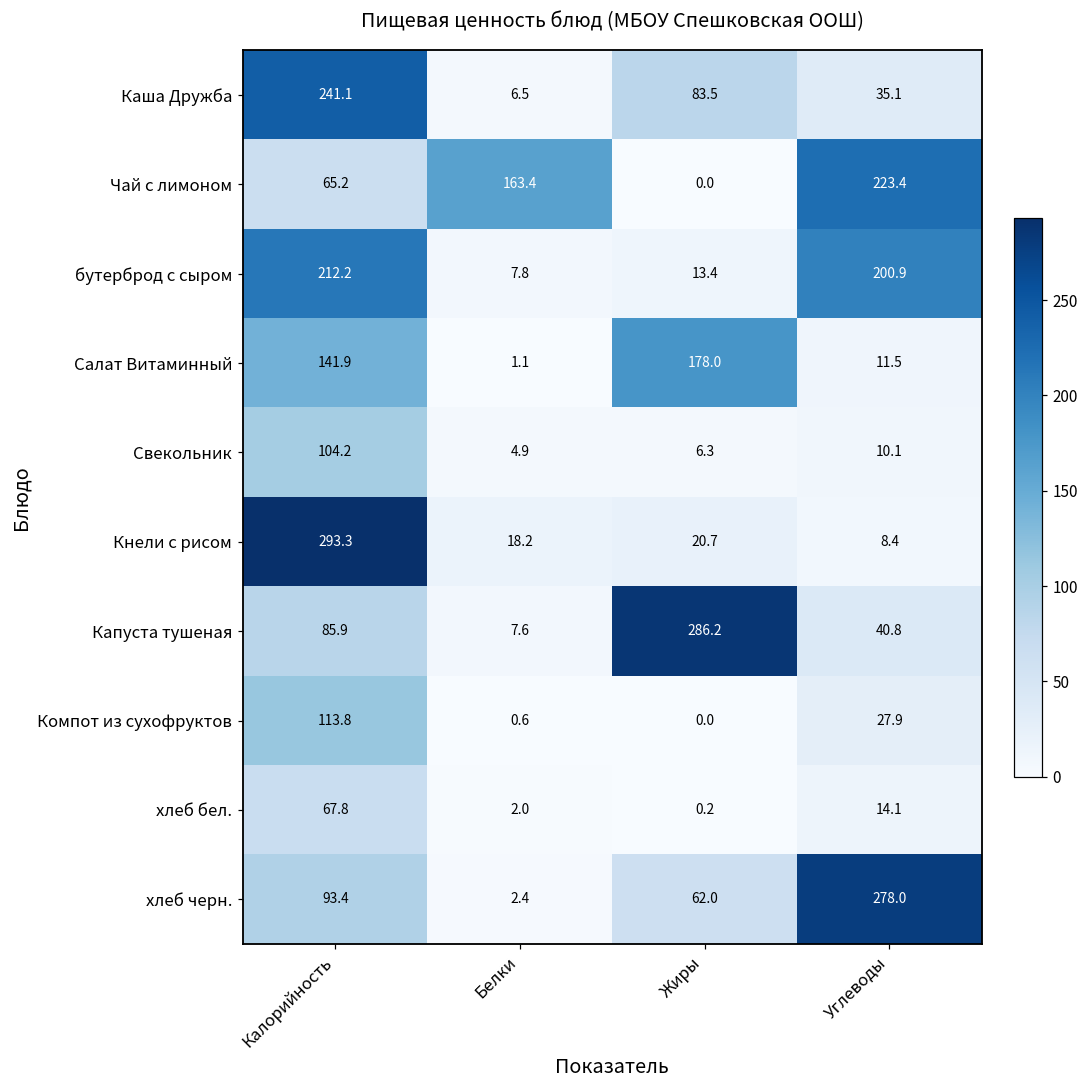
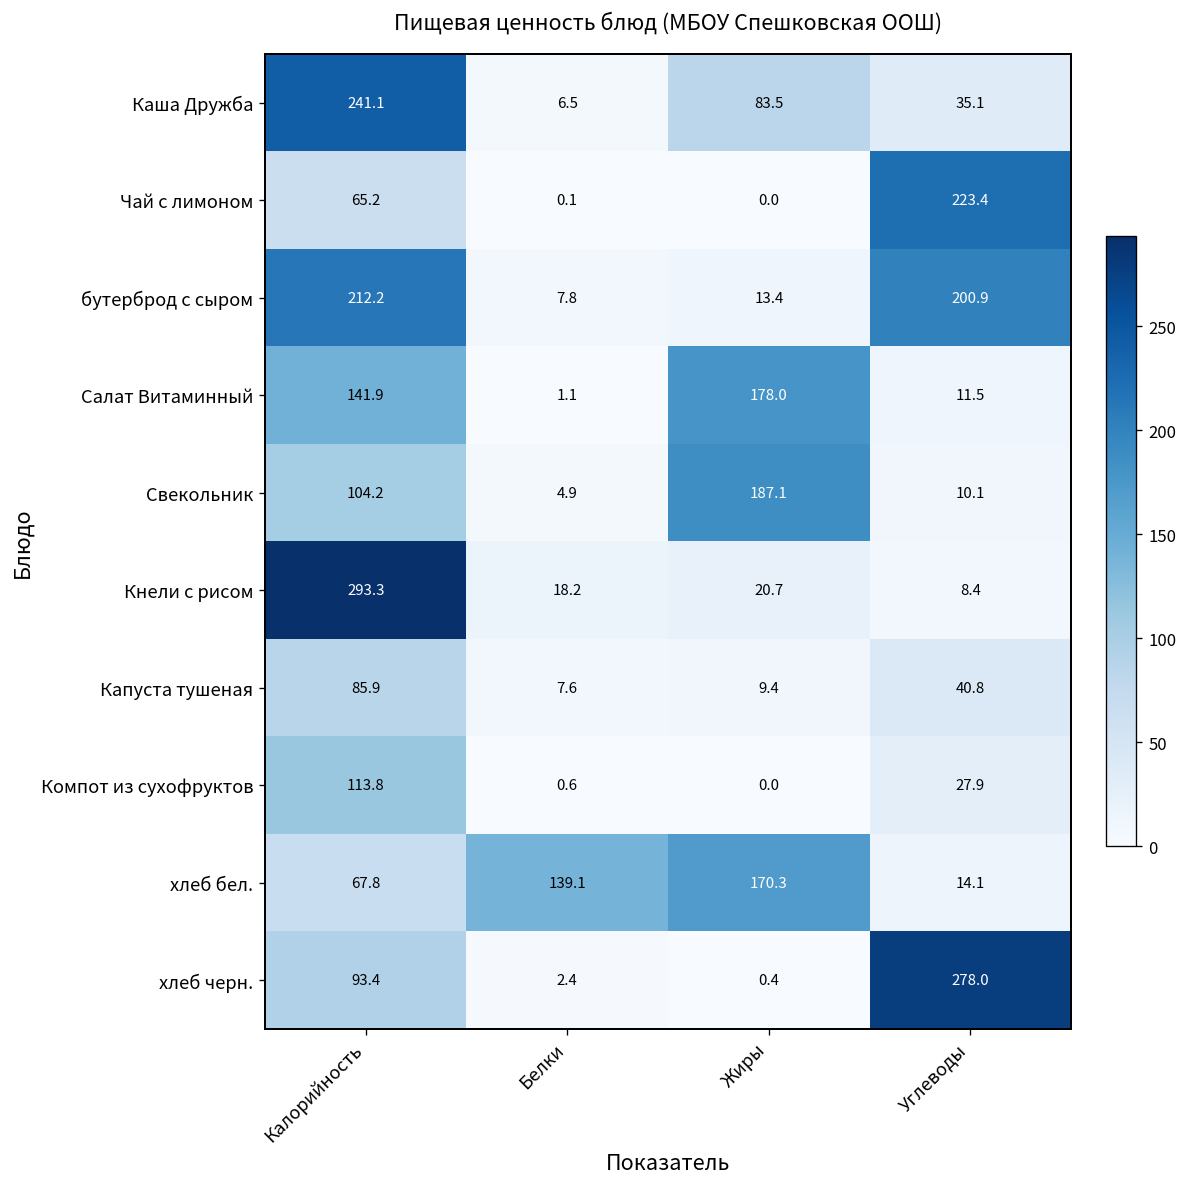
Чай с лимоном, Белки: 163.4 -> 0.1
Свекольник, Жиры: 6.3 -> 187.1
Капуста тушеная, Жиры: 286.2 -> 9.4
хлеб бел., Белки: 2.0 -> 139.1
хлеб бел., Жиры: 0.2 -> 170.3
хлеб черн., Жиры: 62.0 -> 0.4
